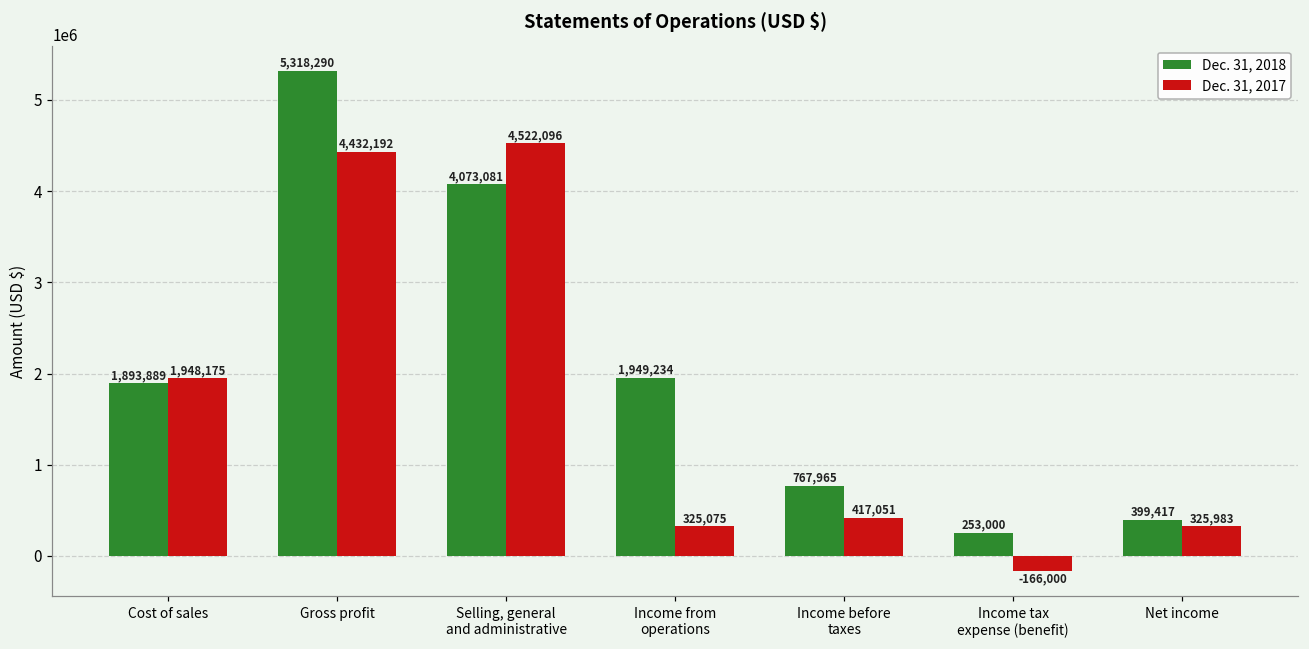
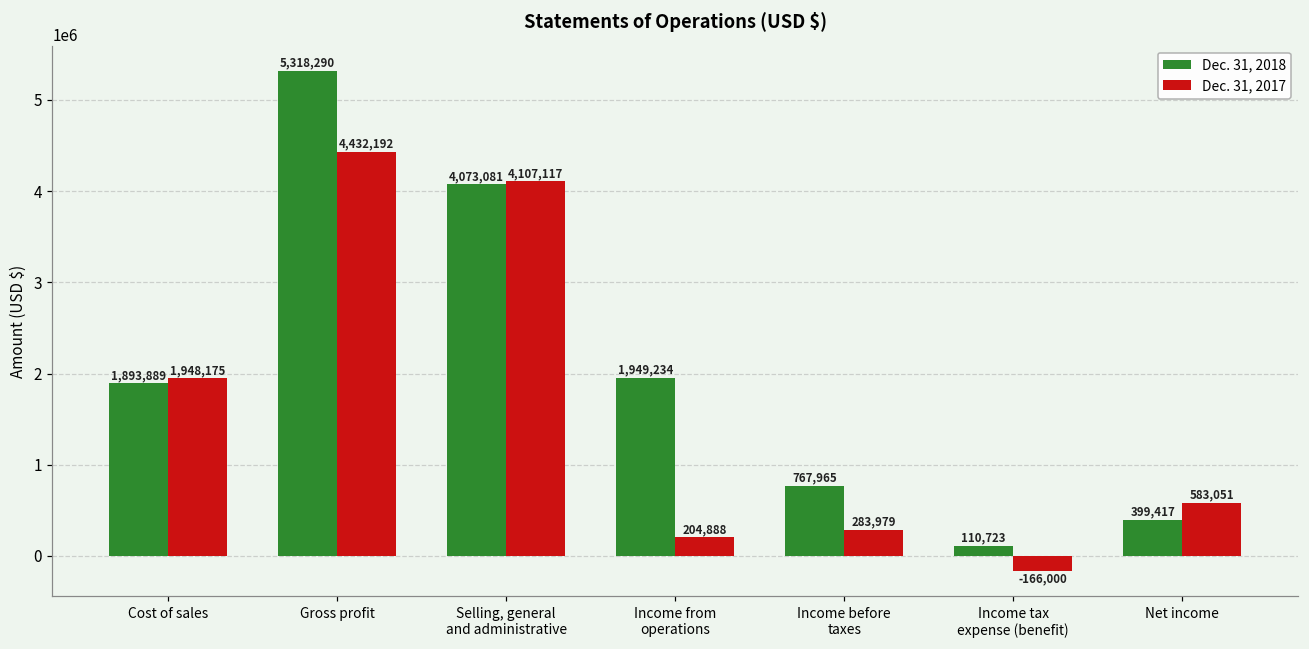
Dec. 31, 2017, Selling, general and administrative: 4,522,096 -> 4,107,117
Dec. 31, 2017, Income from operations: 325,075 -> 204,888
Dec. 31, 2017, Income before taxes: 417,051 -> 283,979
Dec. 31, 2018, Income tax expense (benefit): 253,000 -> 110,723
Dec. 31, 2017, Net income: 325,983 -> 583,051
